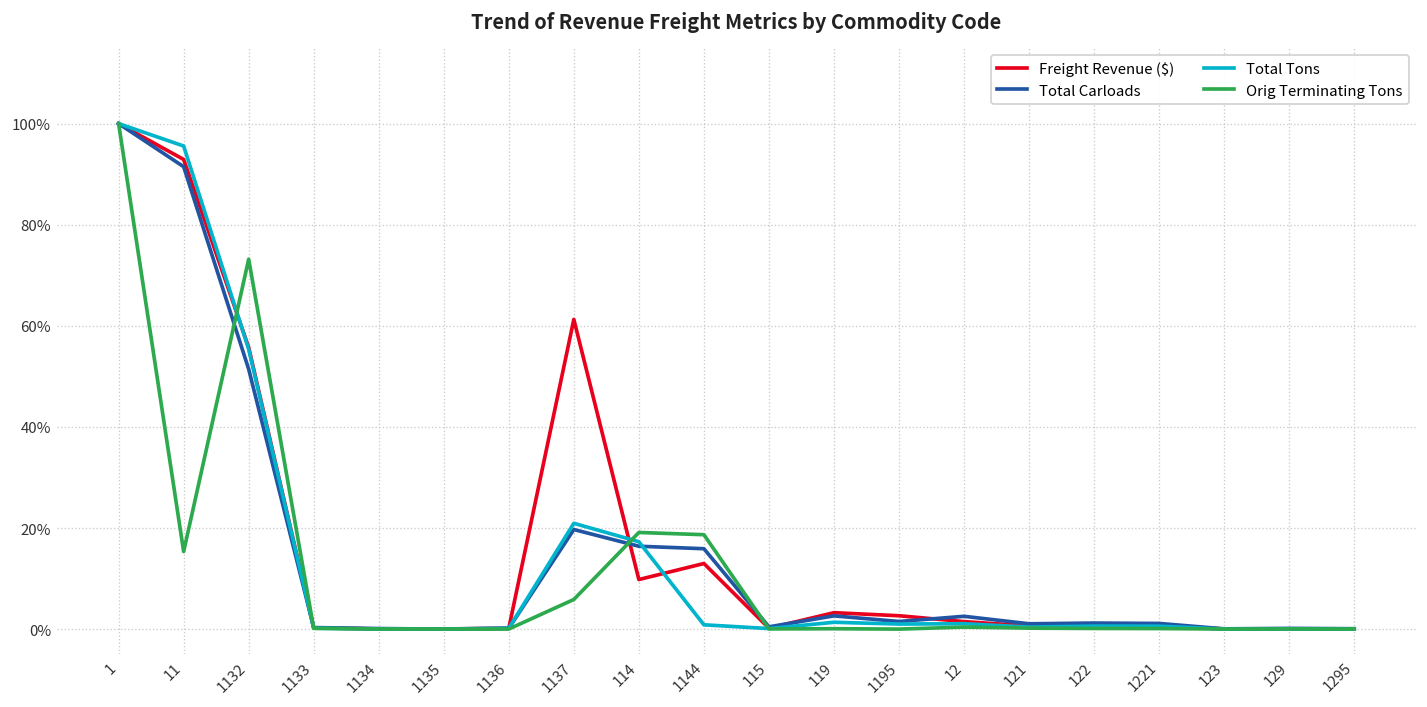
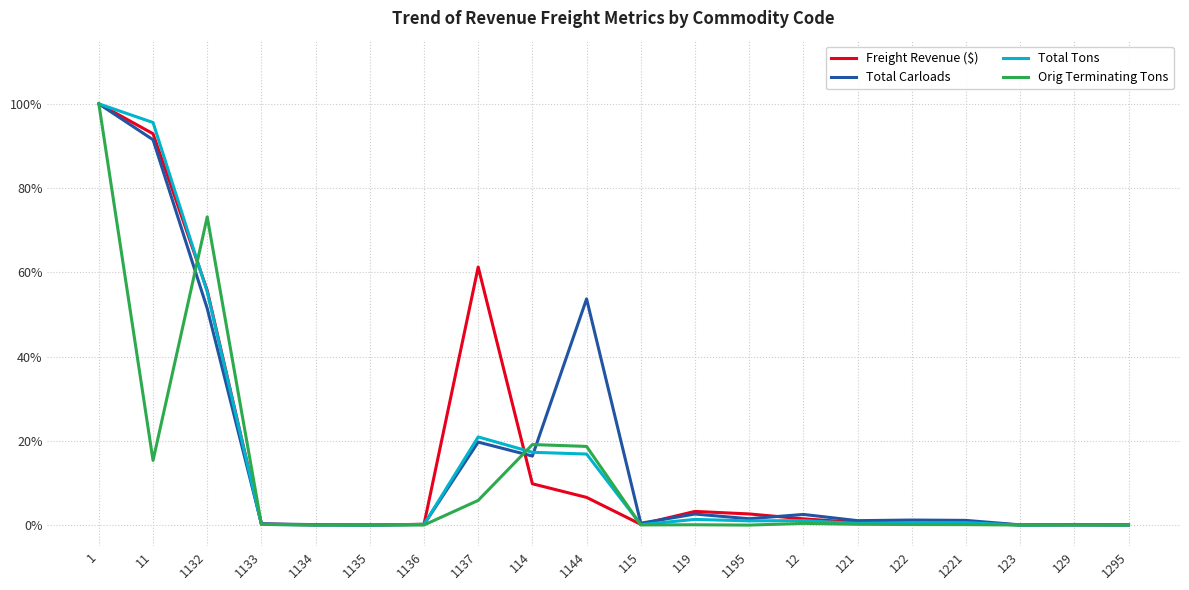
Freight Revenue ($), 1144: 13% -> 7%
Total Carloads, 1144: 16% -> 54%
Total Tons, 1144: 1% -> 17%
